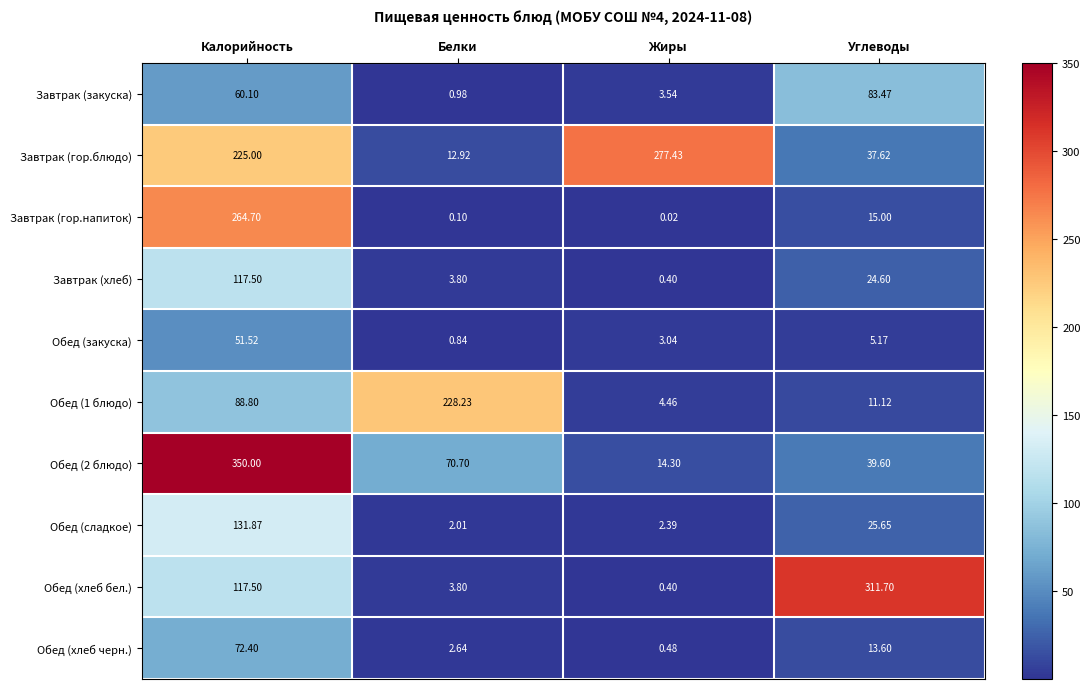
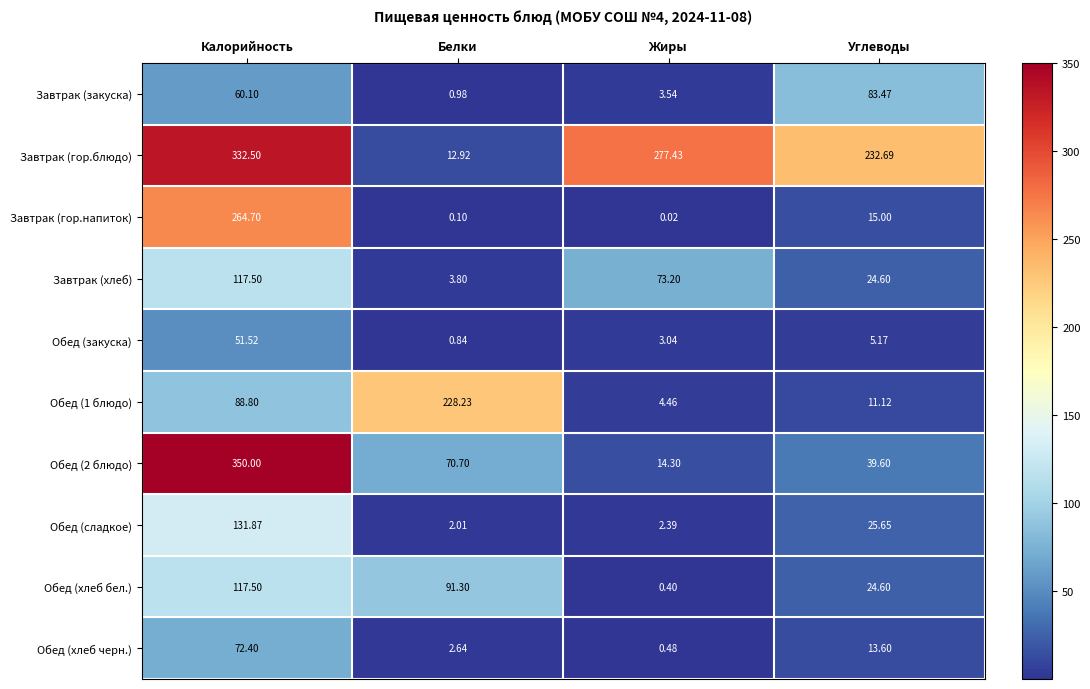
Завтрак (гор.блюдо), Калорийность: 225.00 -> 332.50
Завтрак (гор.блюдо), Углеводы: 37.62 -> 232.69
Завтрак (хлеб), Жиры: 0.40 -> 73.20
Обед (хлеб бел.), Белки: 3.80 -> 91.30
Обед (хлеб бел.), Углеводы: 311.70 -> 24.60
